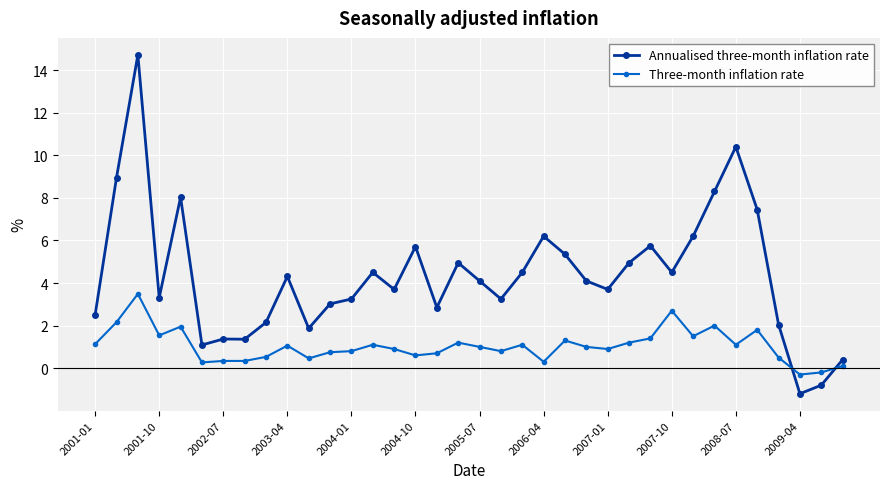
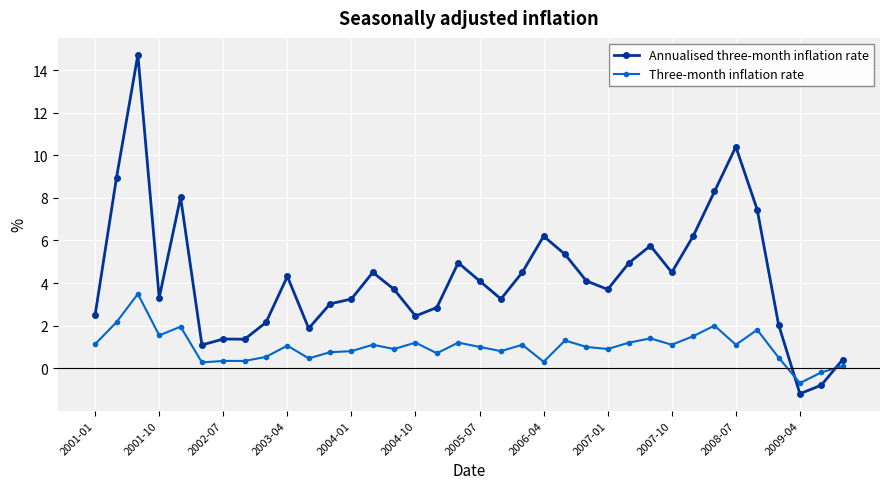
Annualised three-month inflation rate, 2004-10: 5.7 -> 2.5
Three-month inflation rate, 2004-10: 0.6 -> 1.2
Three-month inflation rate, 2007-10: 2.7 -> 1.1
Three-month inflation rate, 2009-04: -0.3 -> -0.7
